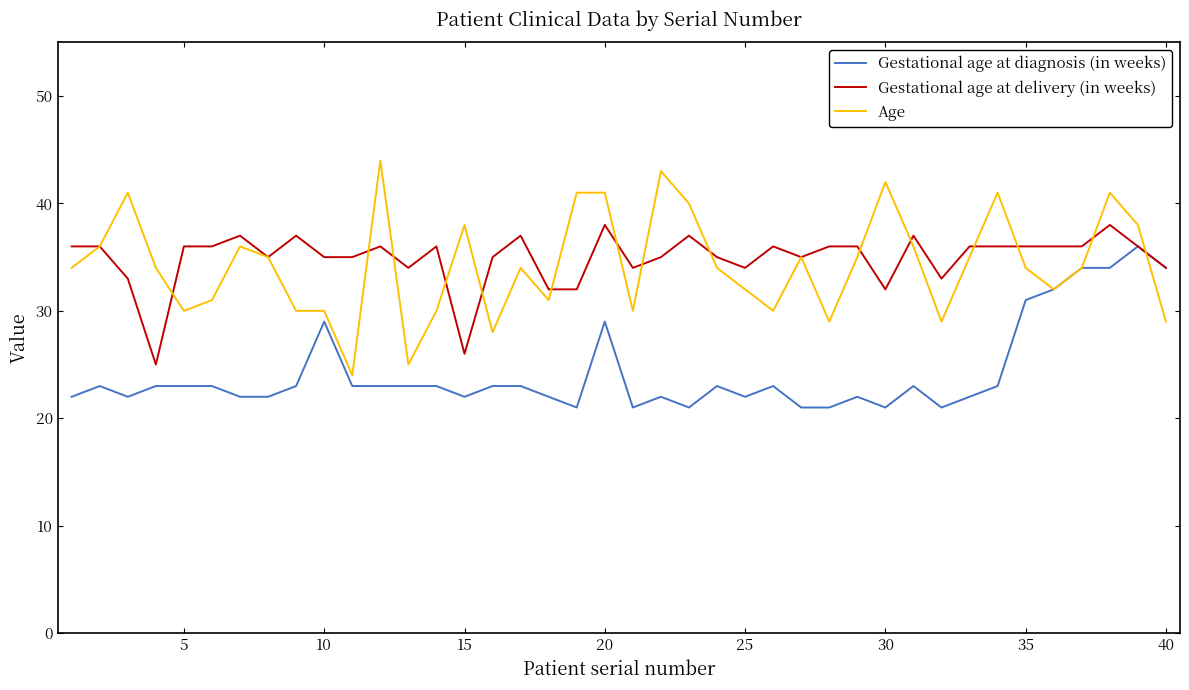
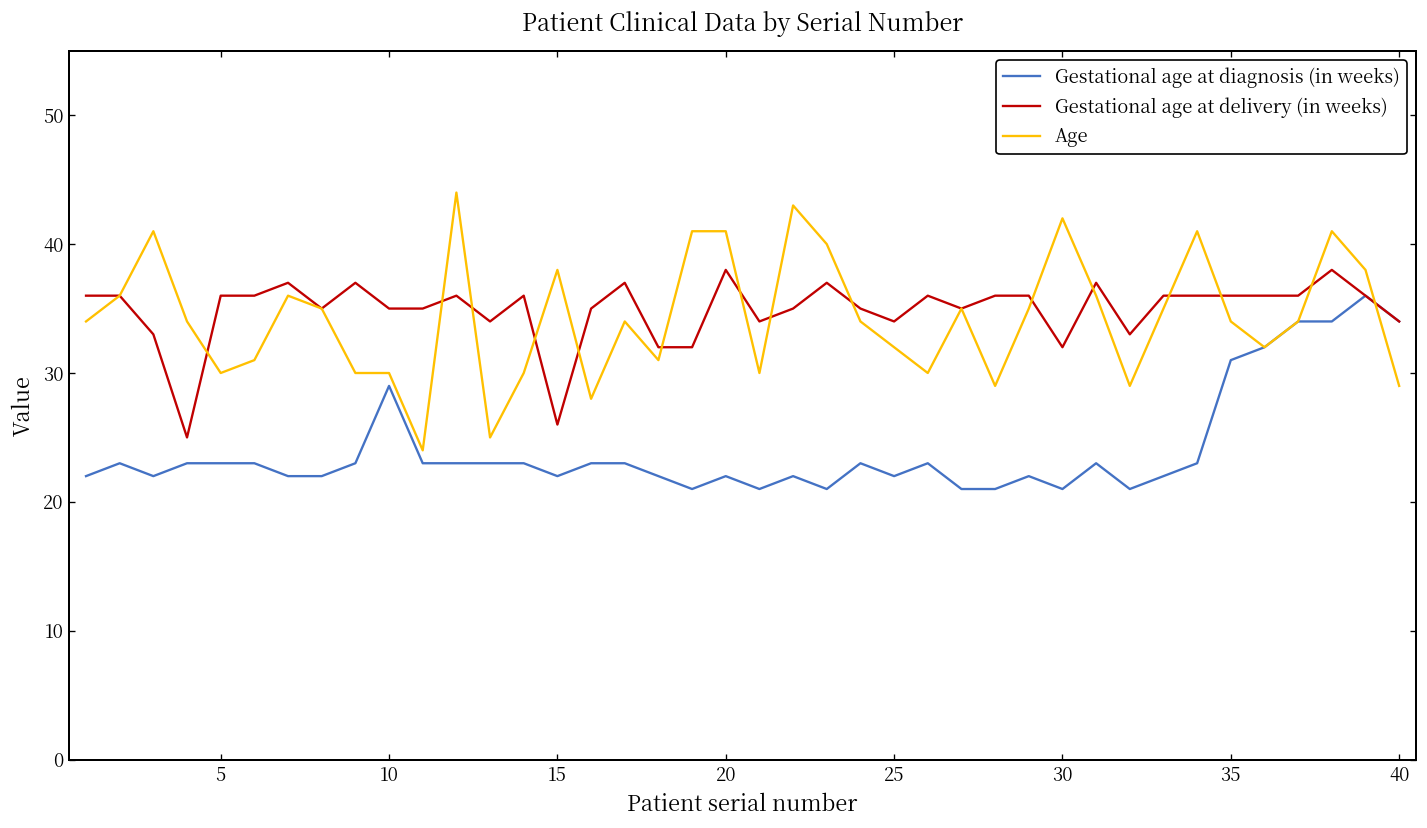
Gestational age at diagnosis (in weeks), 20: 29 -> 22
